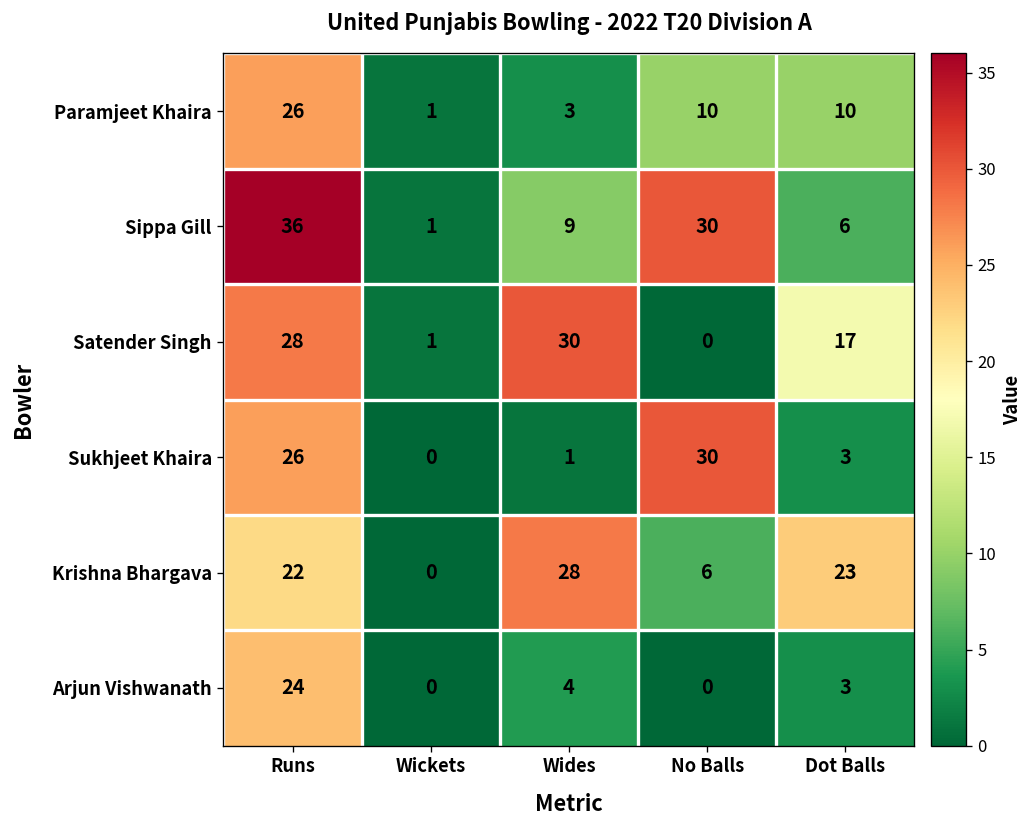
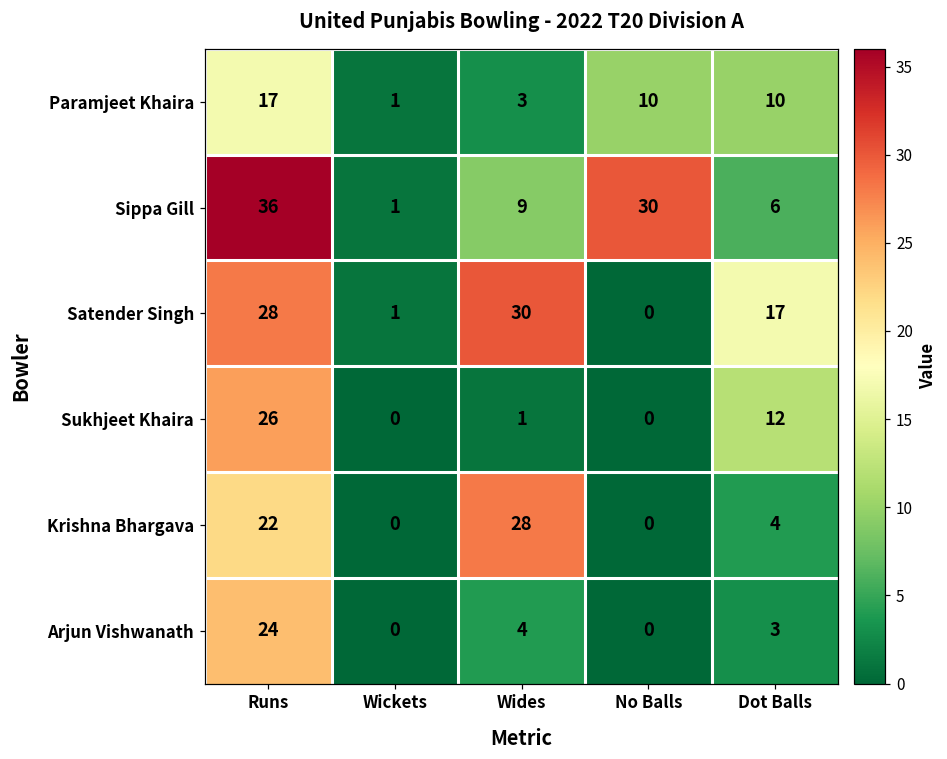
Paramjeet Khaira, Runs: 26 -> 17
Sukhjeet Khaira, No Balls: 30 -> 0
Sukhjeet Khaira, Dot Balls: 3 -> 12
Krishna Bhargava, No Balls: 6 -> 0
Krishna Bhargava, Dot Balls: 23 -> 4
